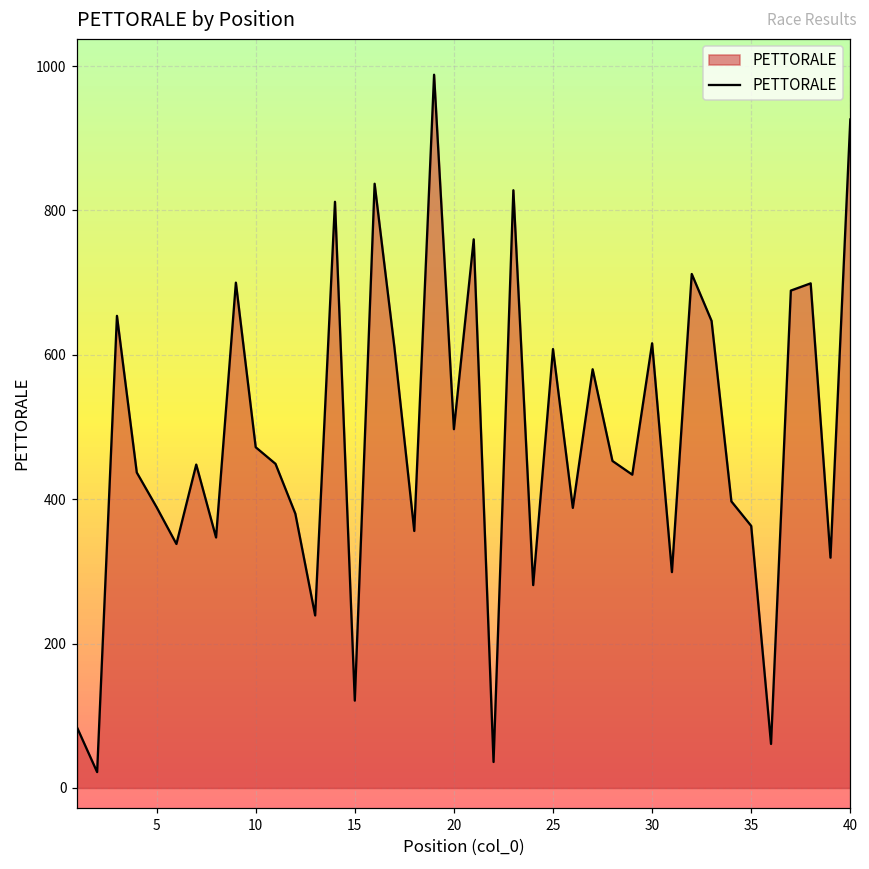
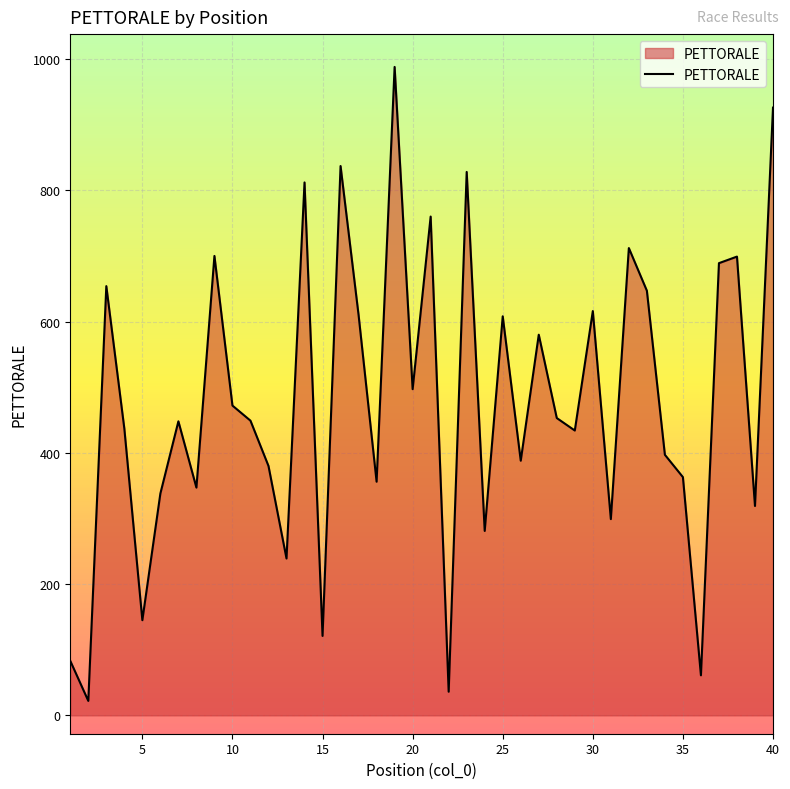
5: 390 -> 150
